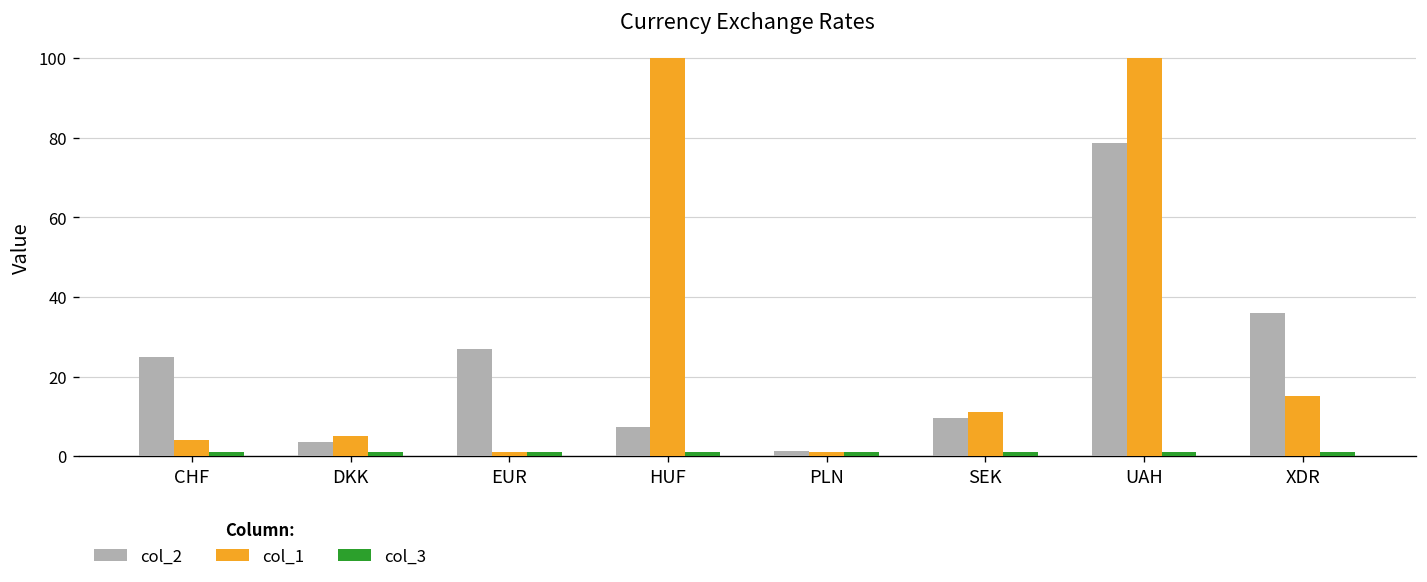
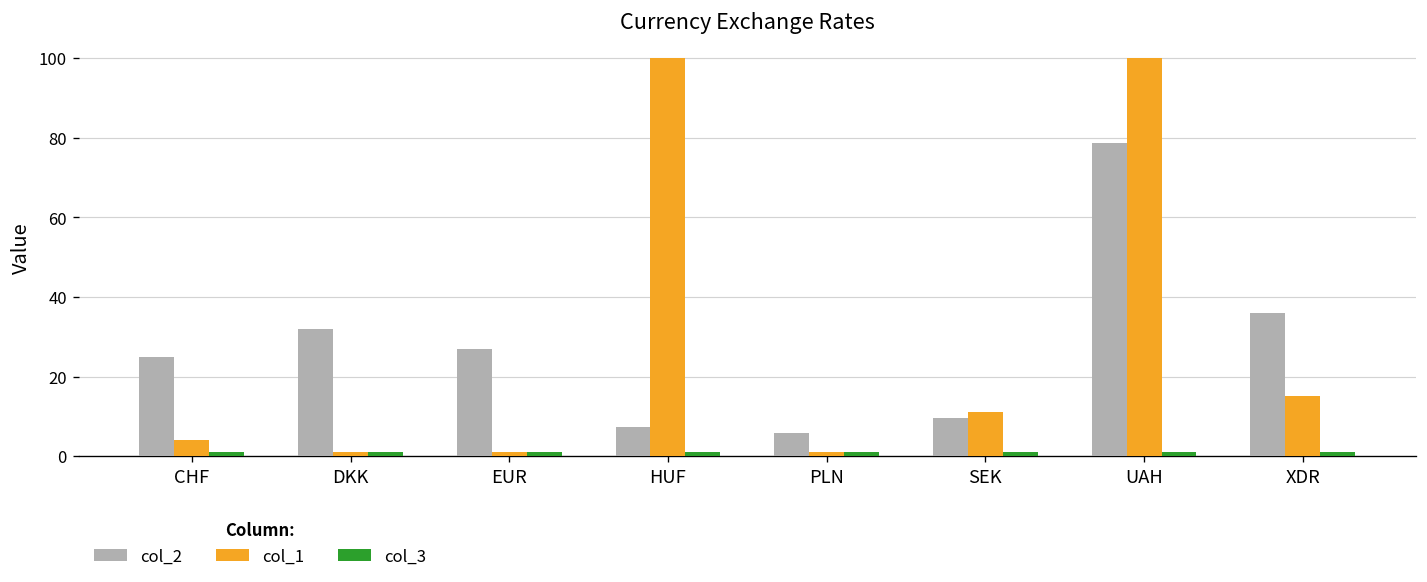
col_2, DKK: 4 -> 32
col_1, DKK: 5 -> 1
col_2, PLN: 1 -> 6
